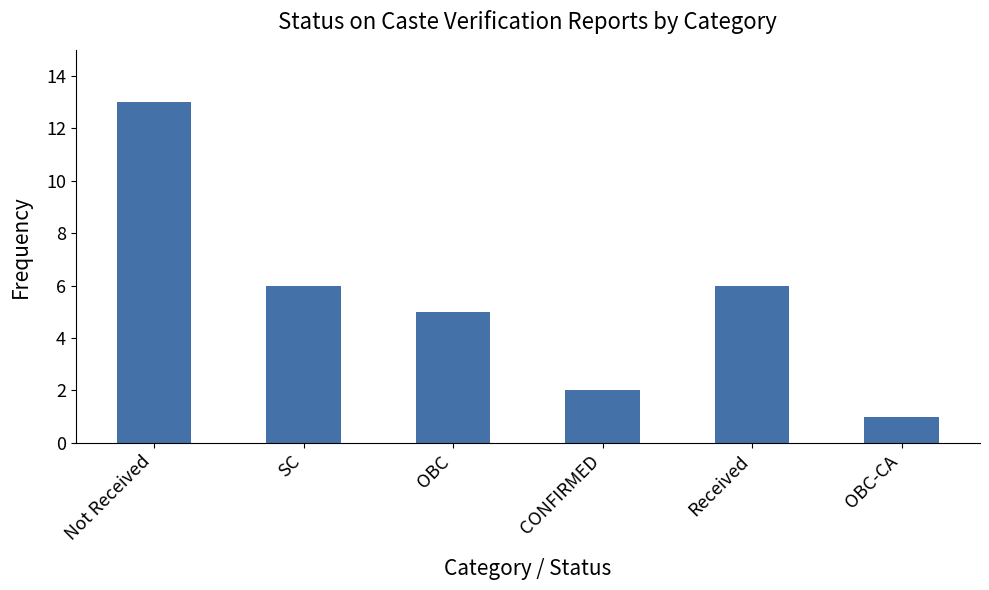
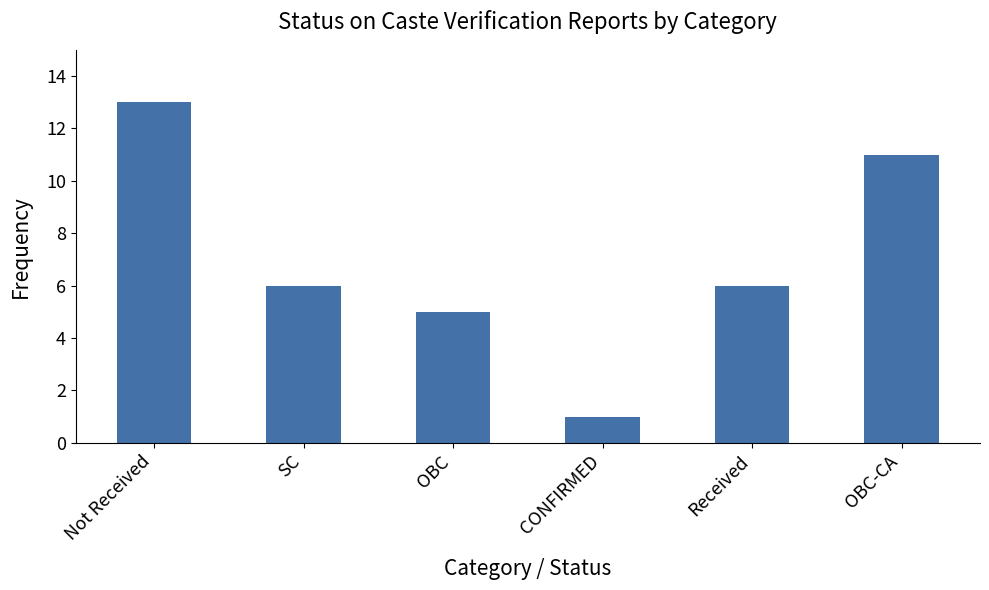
CONFIRMED: 2 -> 1
OBC-CA: 1 -> 11
